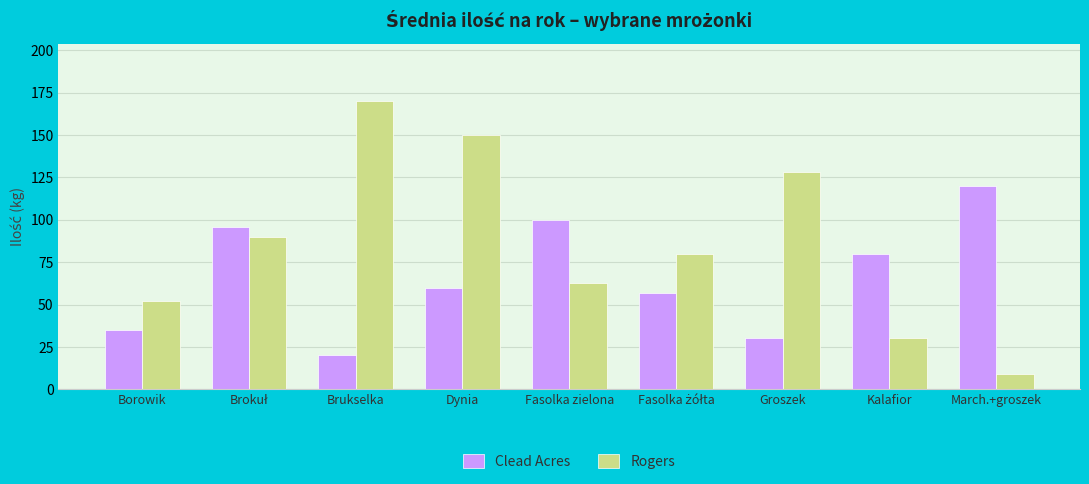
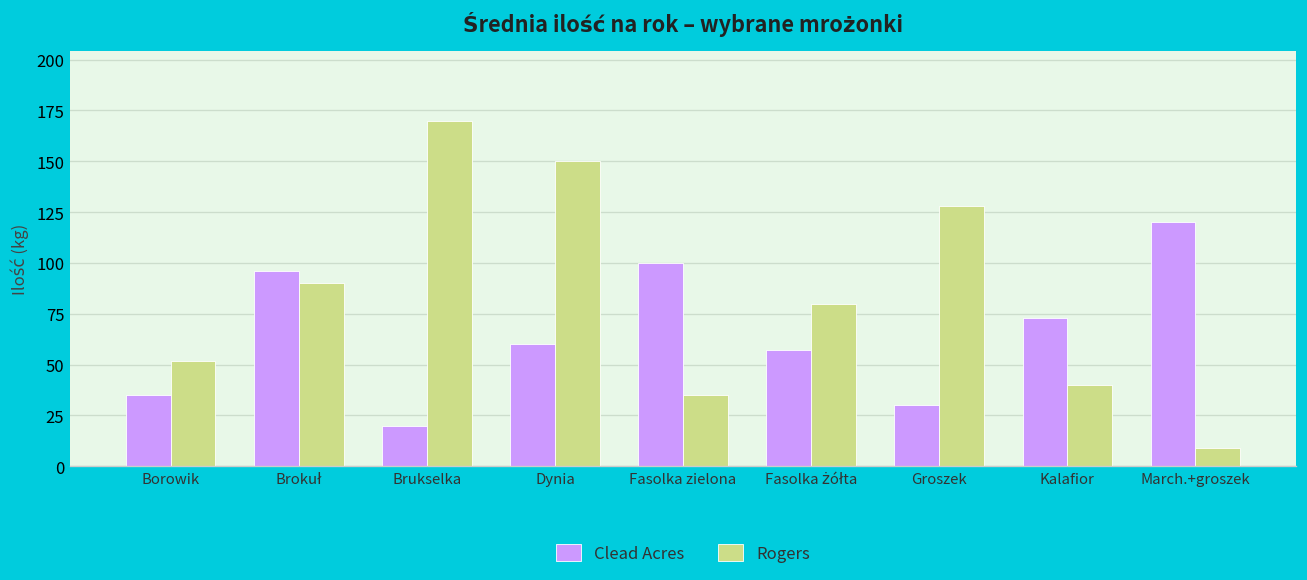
Rogers, Fasolka zielona: 63 -> 35
Clead Acres, Kalafior: 80 -> 73
Rogers, Kalafior: 30 -> 40
